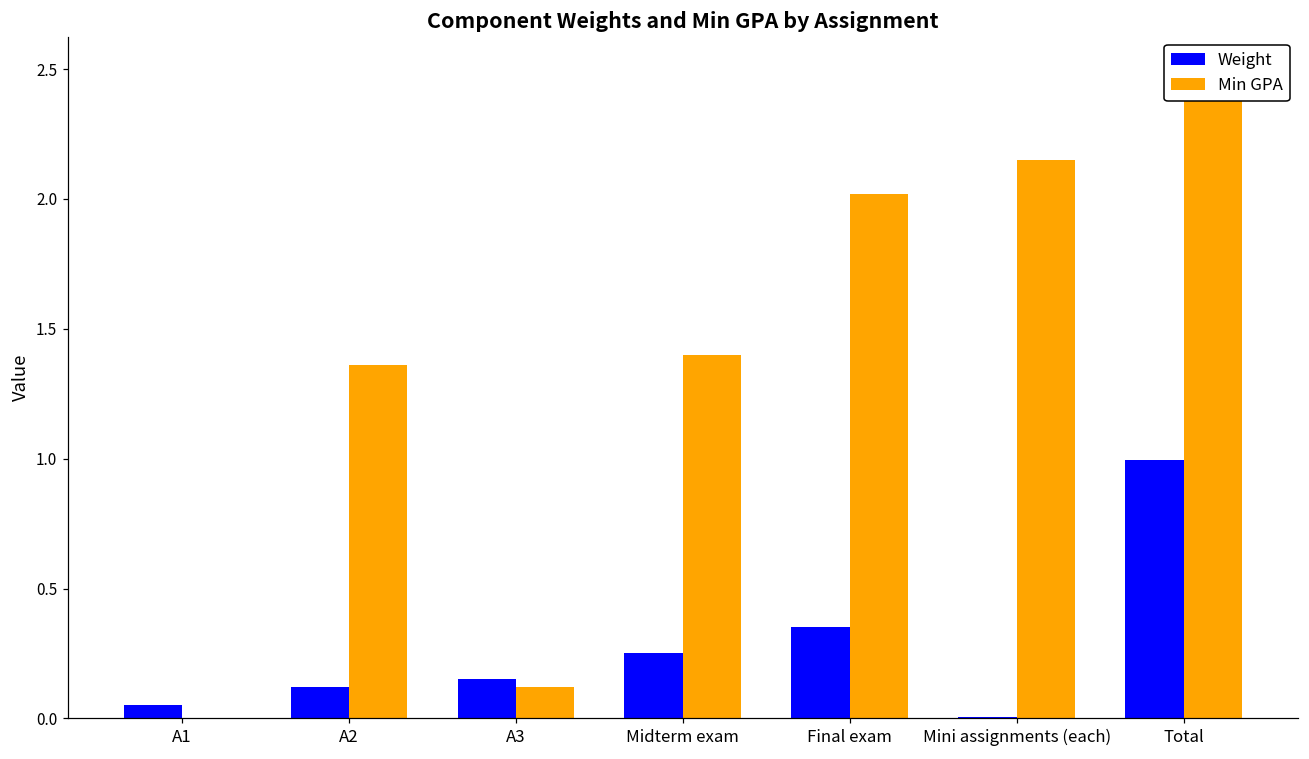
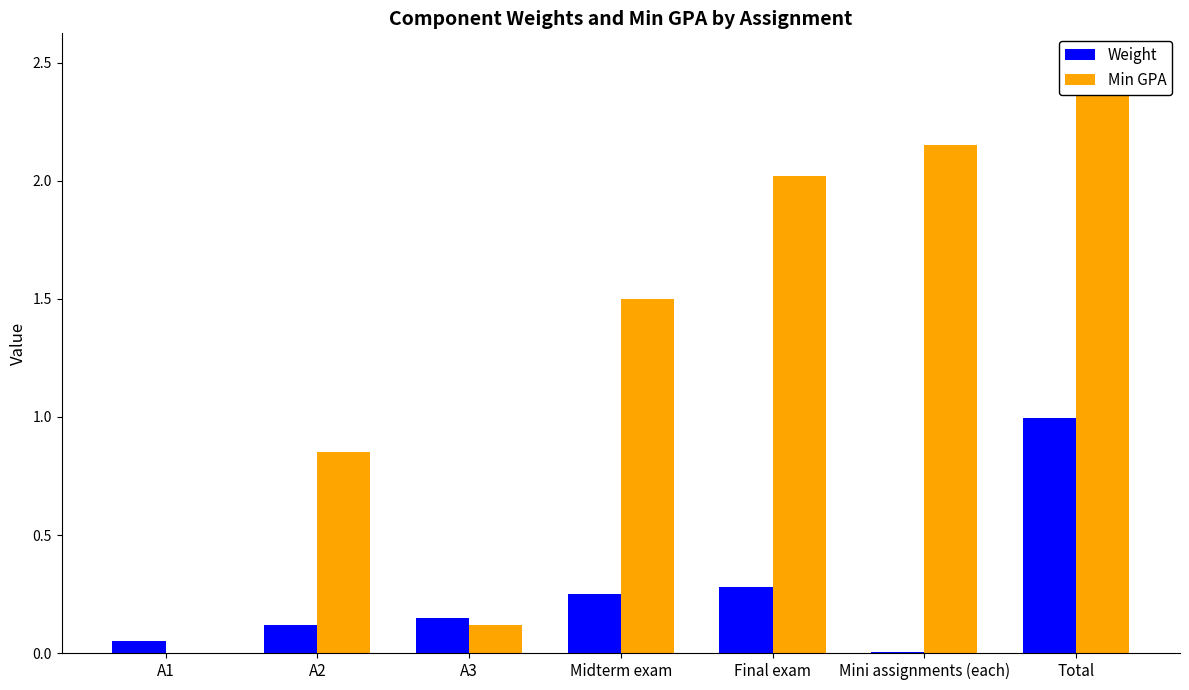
Min GPA, A2: 1.36 -> 0.85
Min GPA, Midterm exam: 1.4 -> 1.5
Weight, Final exam: 0.35 -> 0.28
